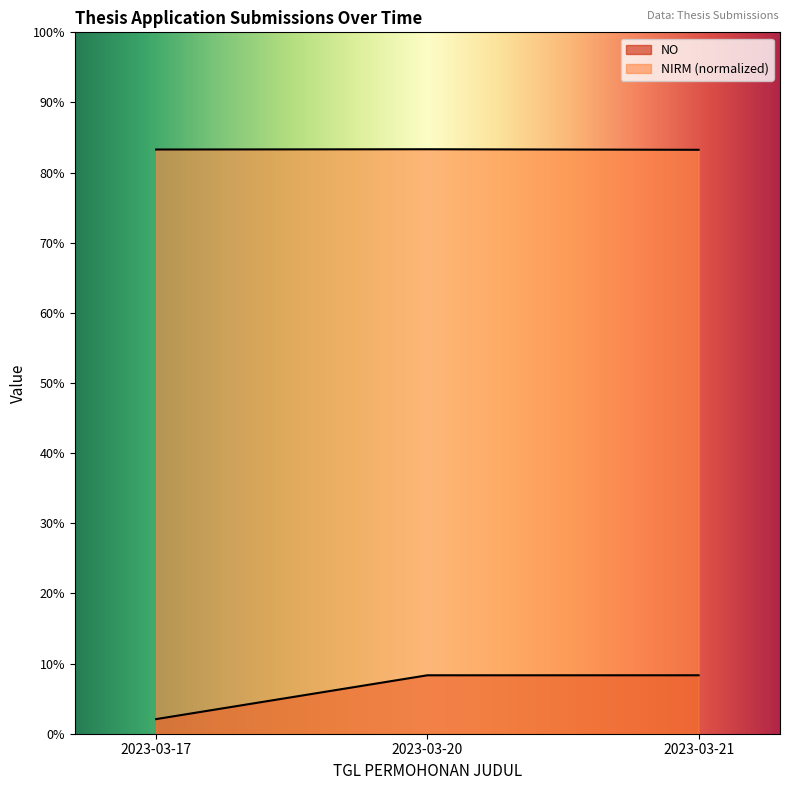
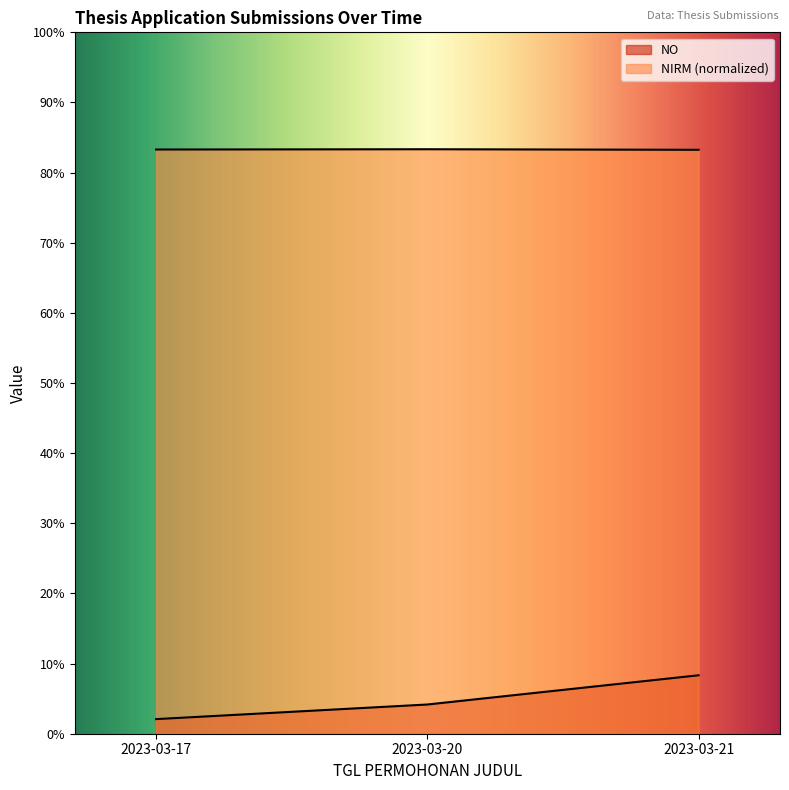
NO, 2023-03-20: 8% -> 4%
